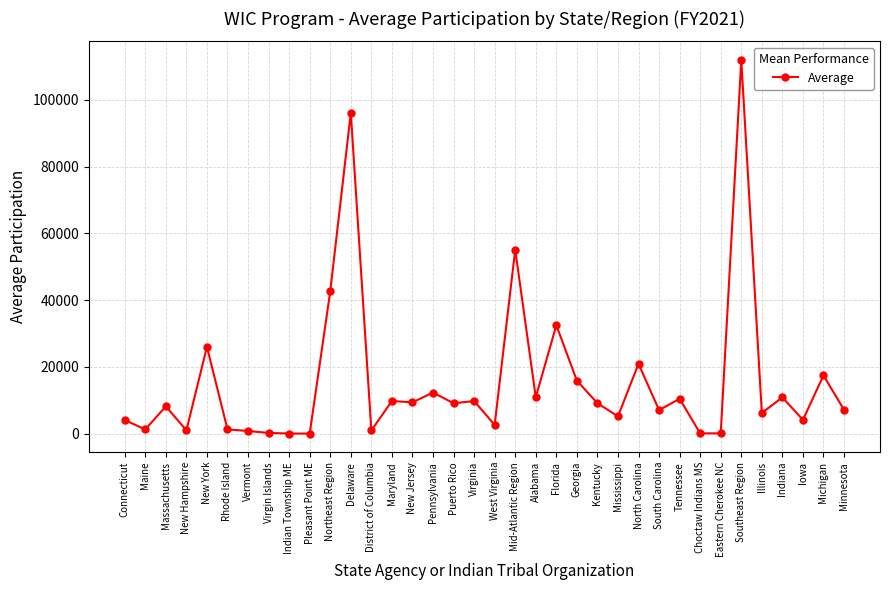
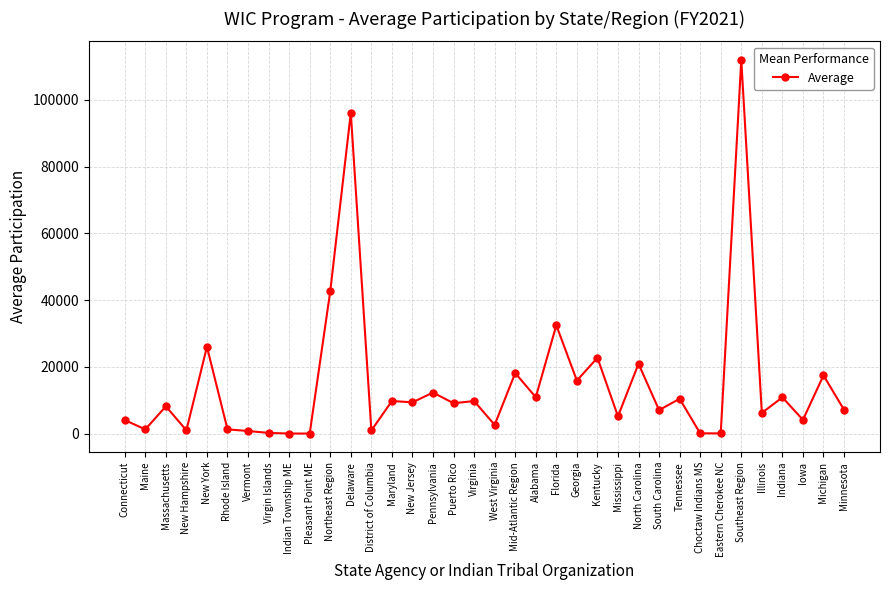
Mid-Atlantic Region: 55000 -> 18000
Kentucky: 9000 -> 23000
